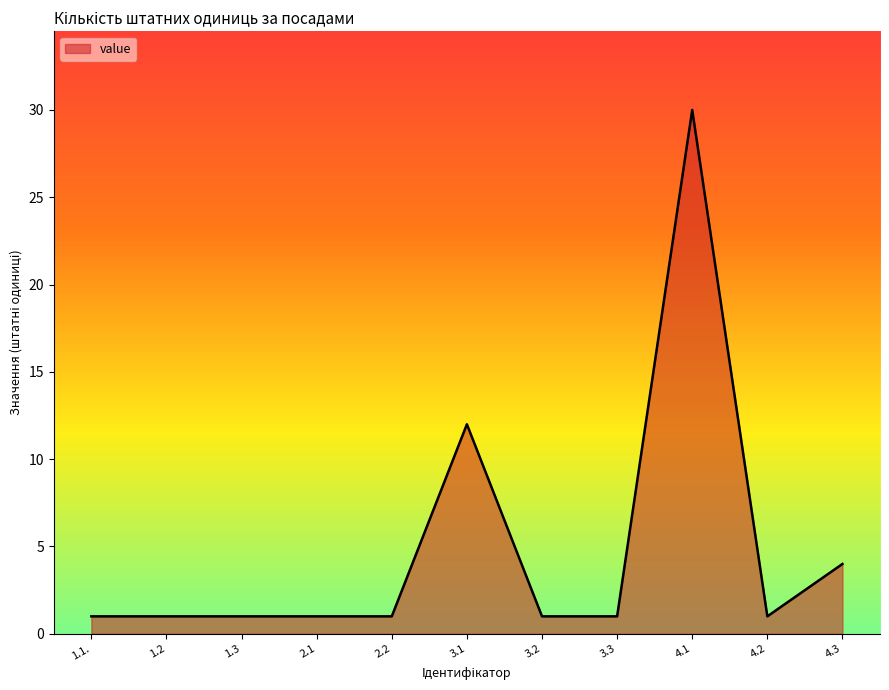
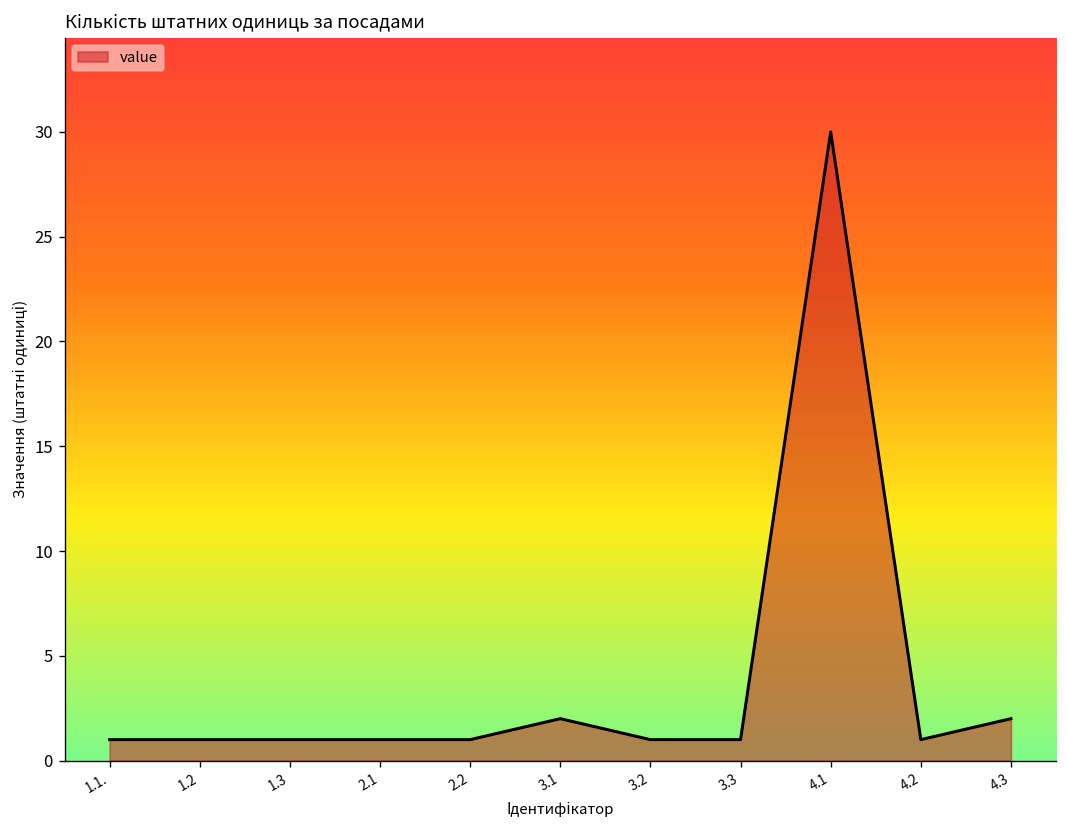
3.1: 12 -> 2
4.3: 4 -> 2
